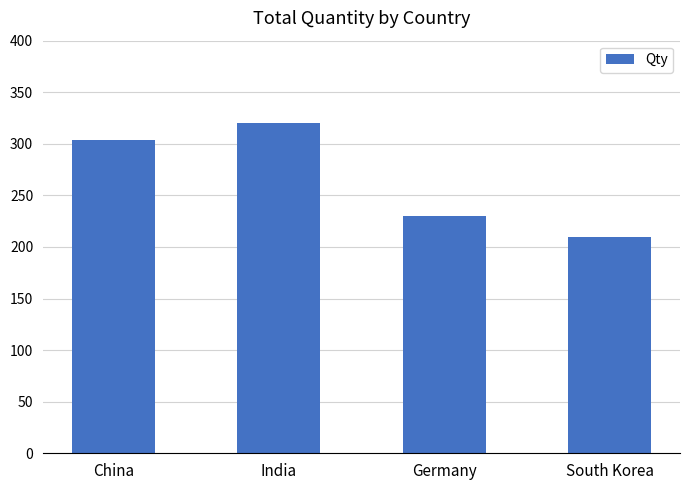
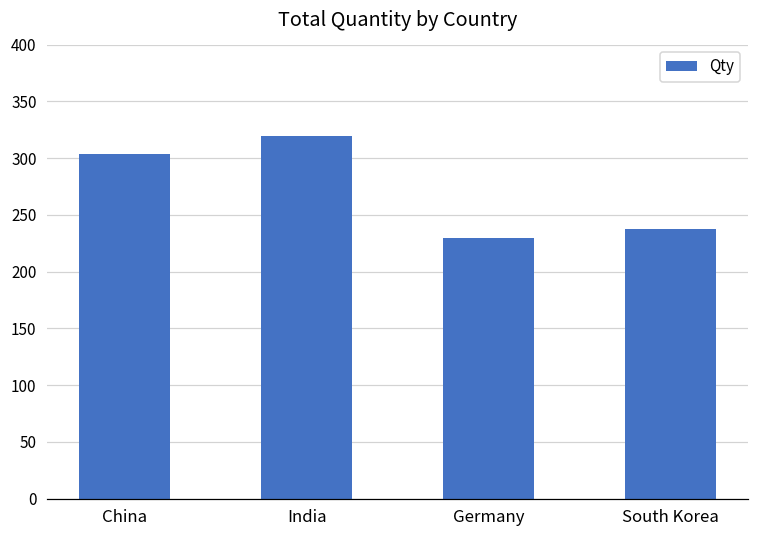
South Korea: 210 -> 238
